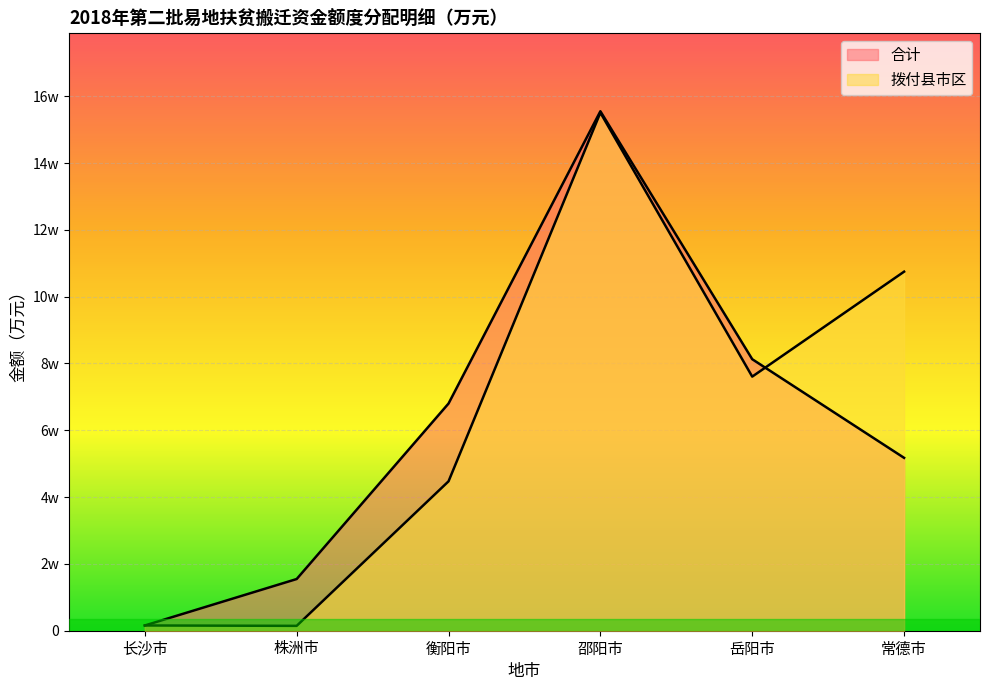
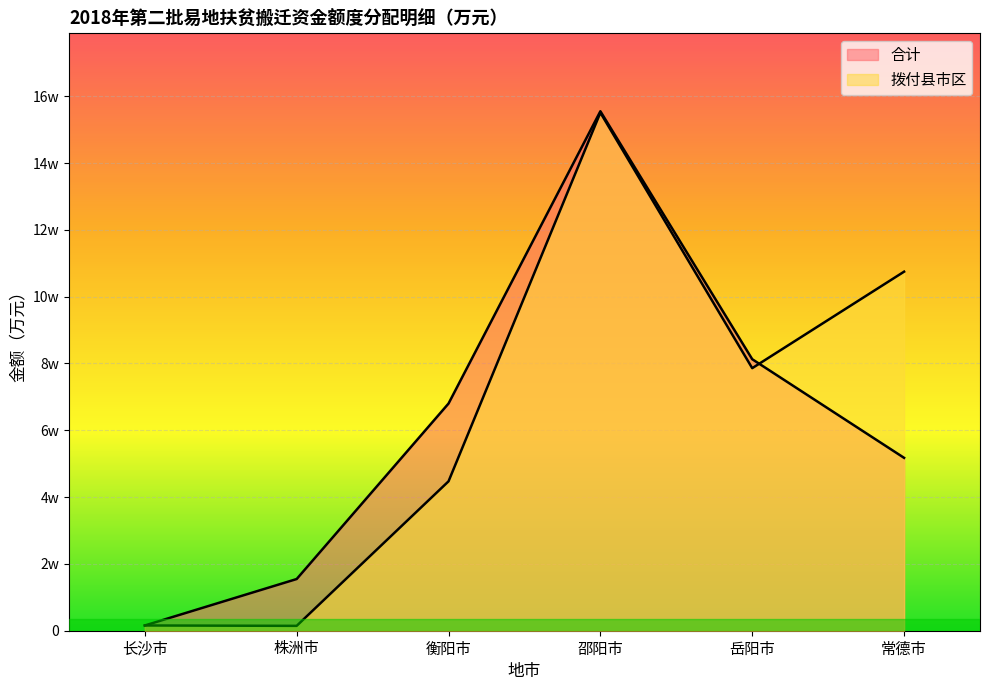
拨付县市区, 岳阳市: 7.6w -> 7.9w
